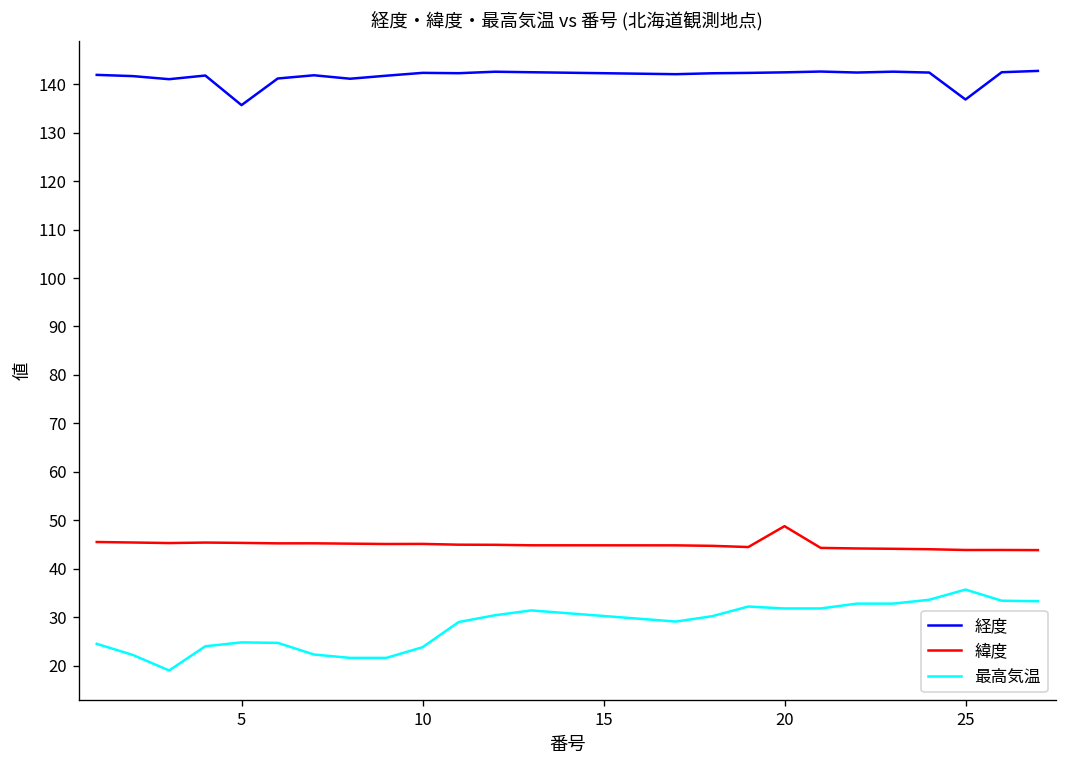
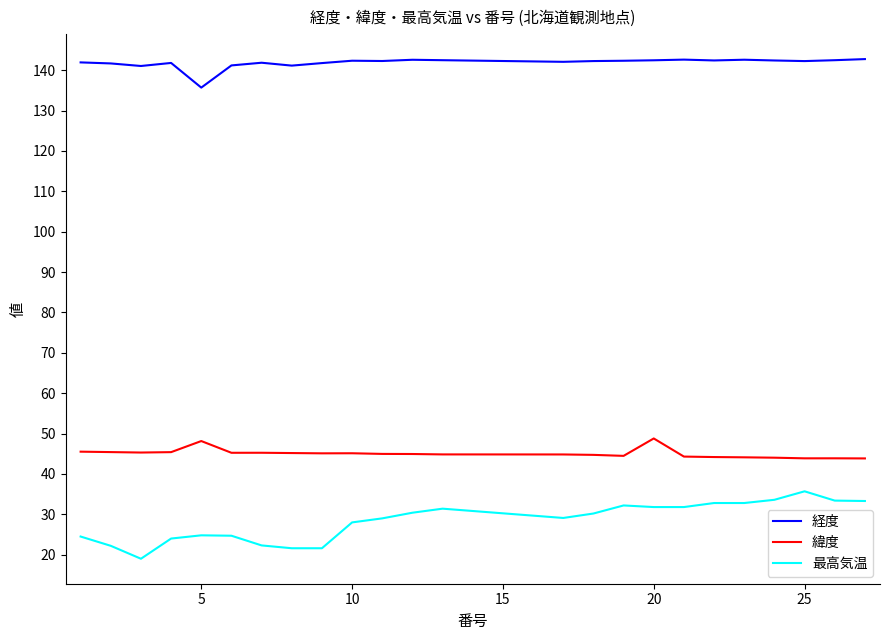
緯度, 5: 45 -> 48
最高気温, 10: 24 -> 28
経度, 25: 137 -> 142
